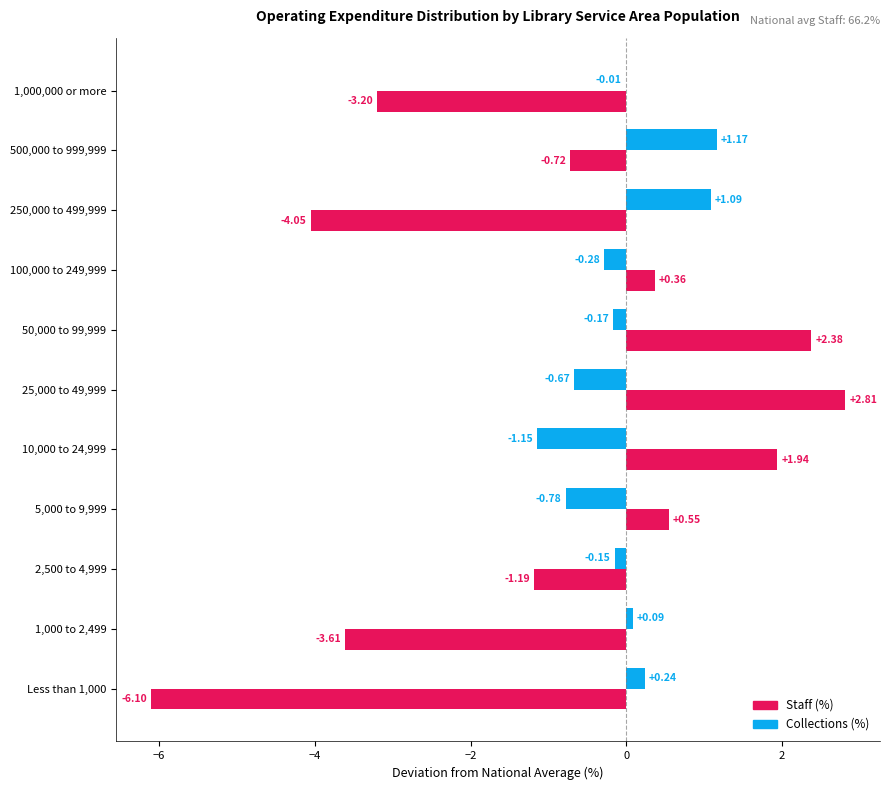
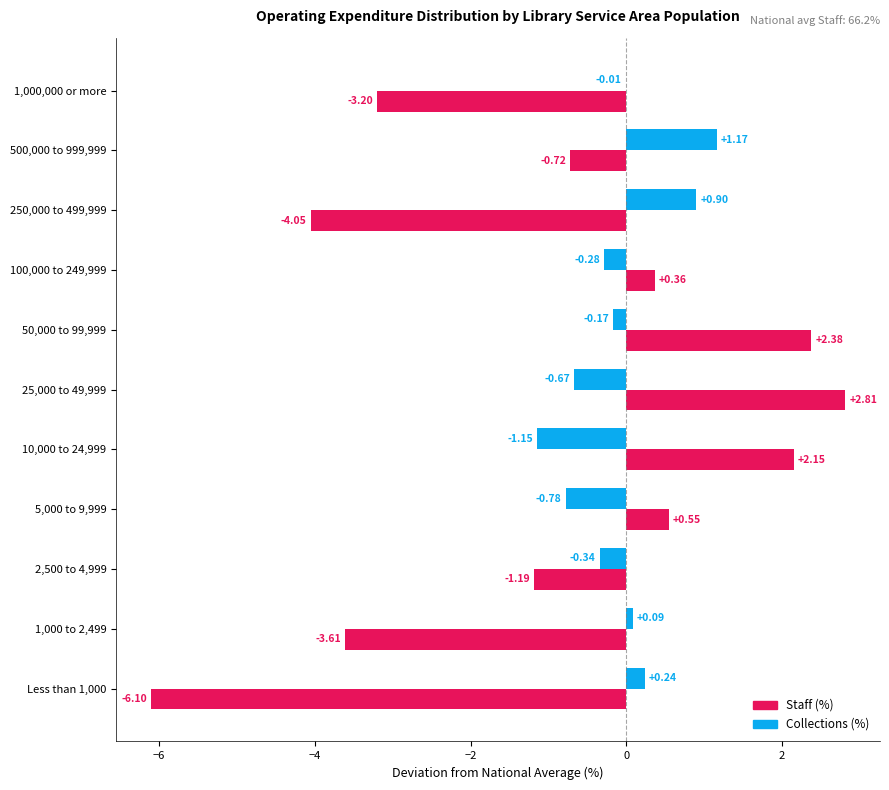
Collections (%), 250,000 to 499,999: +1.09 -> +0.90
Staff (%), 10,000 to 24,999: +1.94 -> +2.15
Collections (%), 2,500 to 4,999: -0.15 -> -0.34
